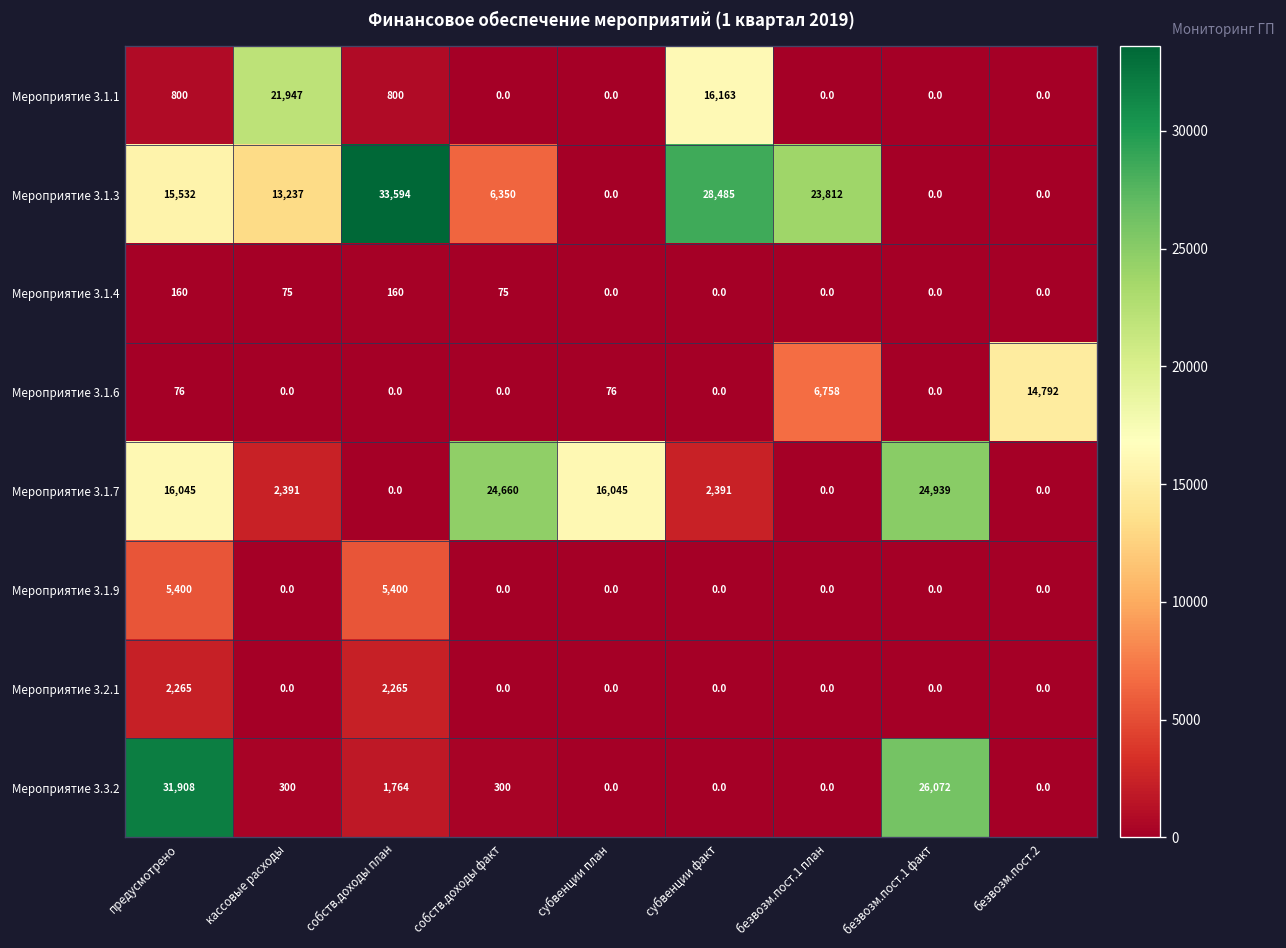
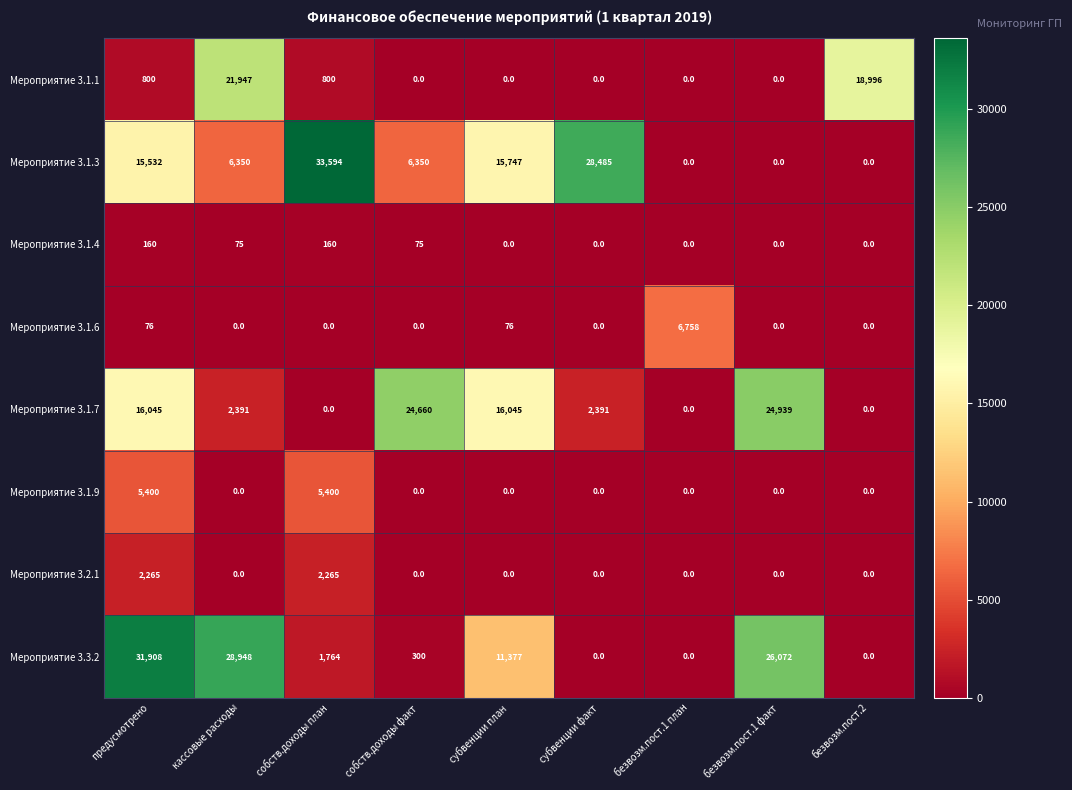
Мероприятие 3.1.1, субвенции факт: 16,163 -> 0.0
Мероприятие 3.1.1, безвозм.пост.2: 0.0 -> 18,996
Мероприятие 3.1.3, кассовые расходы: 13,237 -> 6,350
Мероприятие 3.1.3, субвенции план: 0.0 -> 15,747
Мероприятие 3.1.3, безвозм.пост.1 план: 23,812 -> 0.0
Мероприятие 3.1.6, безвозм.пост.2: 14,792 -> 0.0
Мероприятие 3.3.2, кассовые расходы: 300 -> 28,948
Мероприятие 3.3.2, субвенции план: 0.0 -> 11,377
